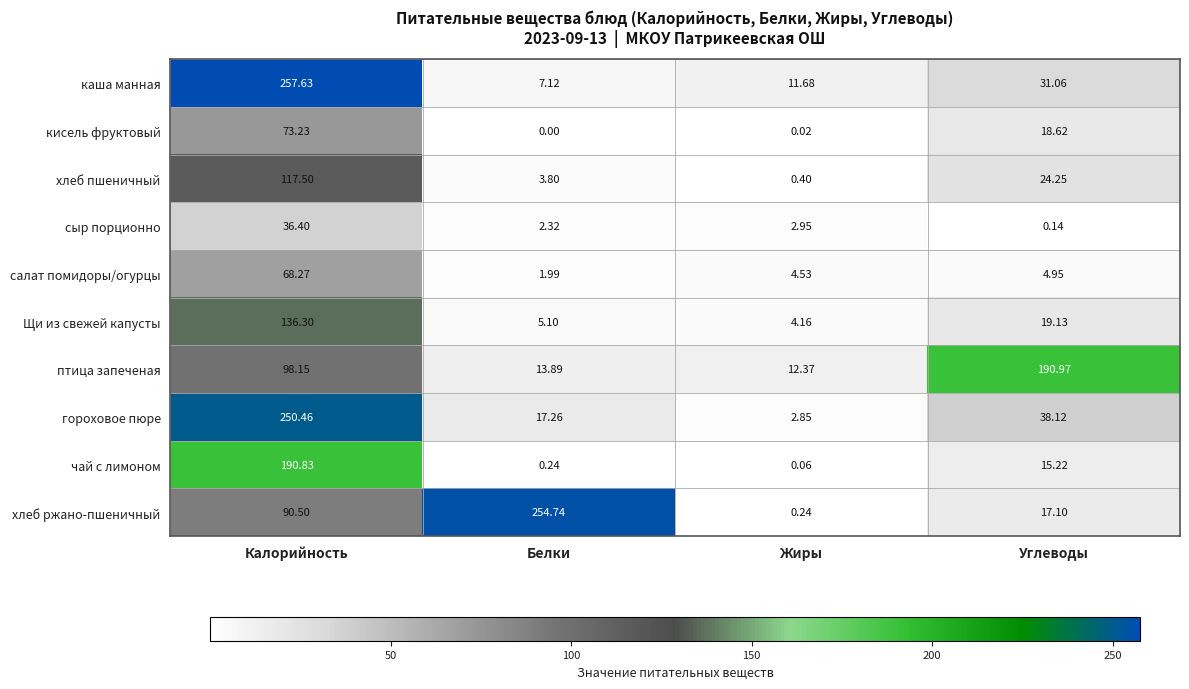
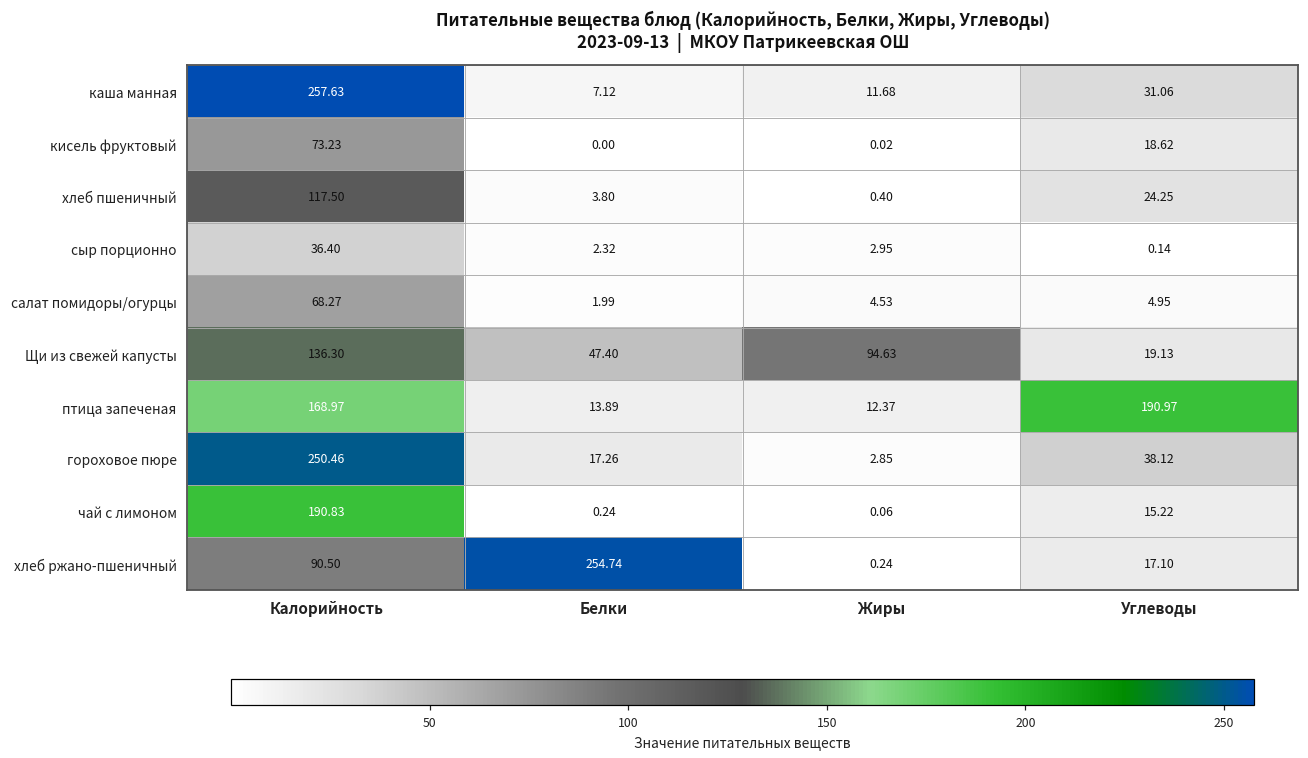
Щи из свежей капусты, Белки: 5.10 -> 47.40
Щи из свежей капусты, Жиры: 4.16 -> 94.63
птица запеченая, Калорийность: 98.15 -> 168.97
